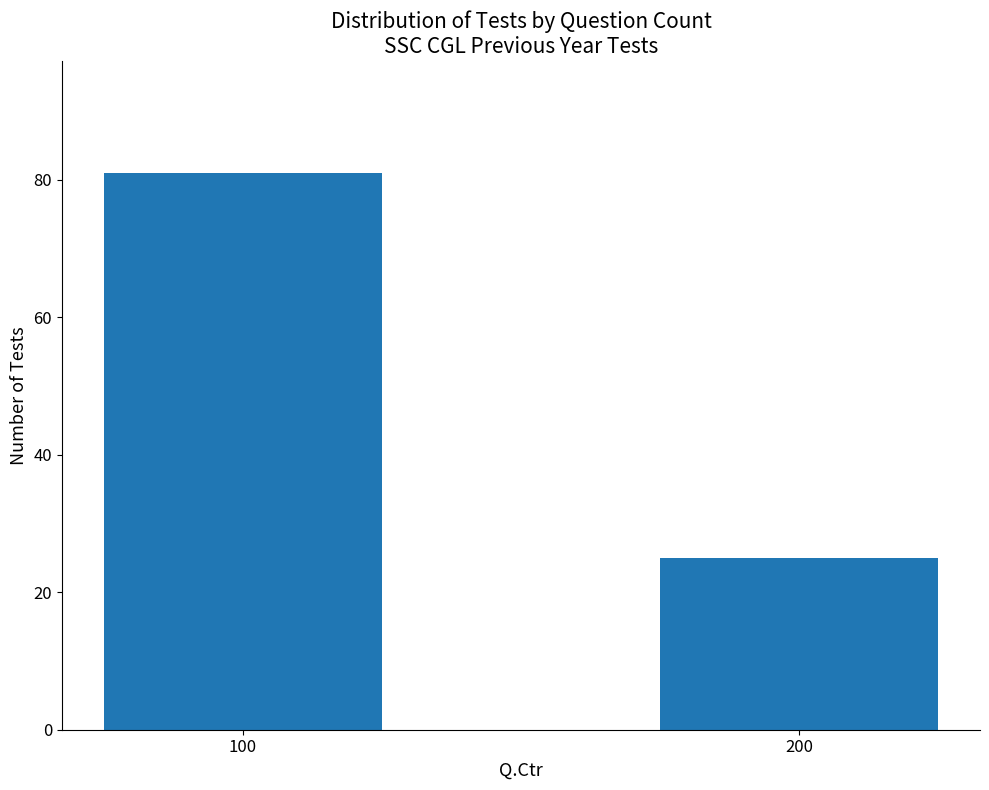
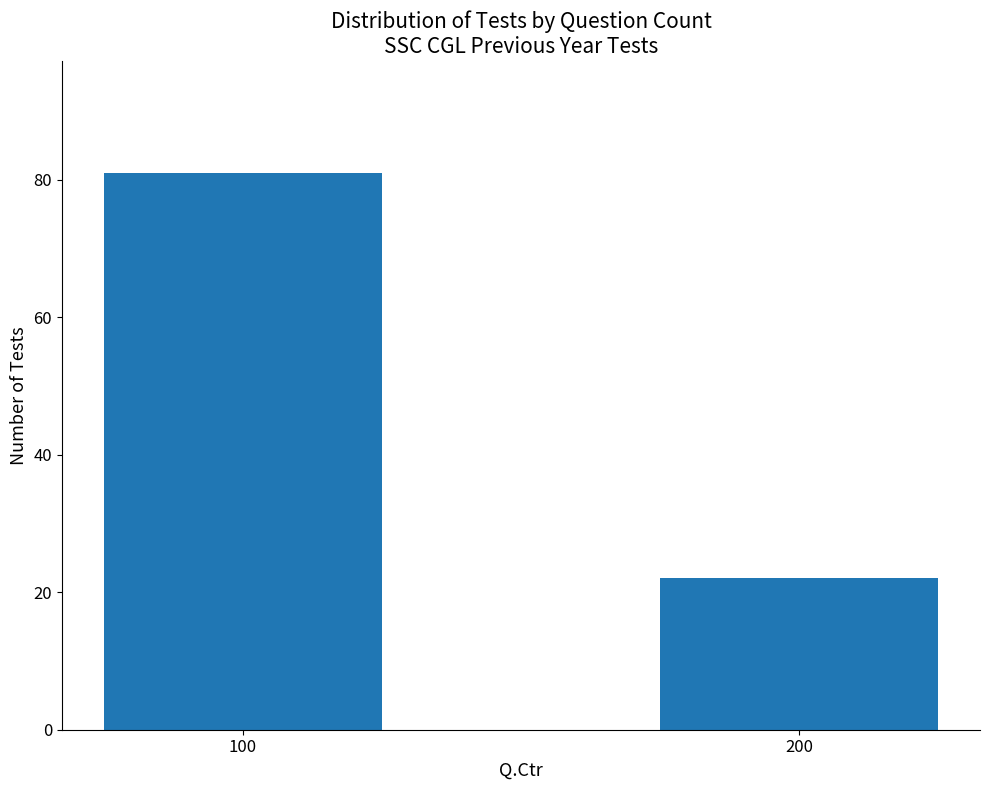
200: 25 -> 22
